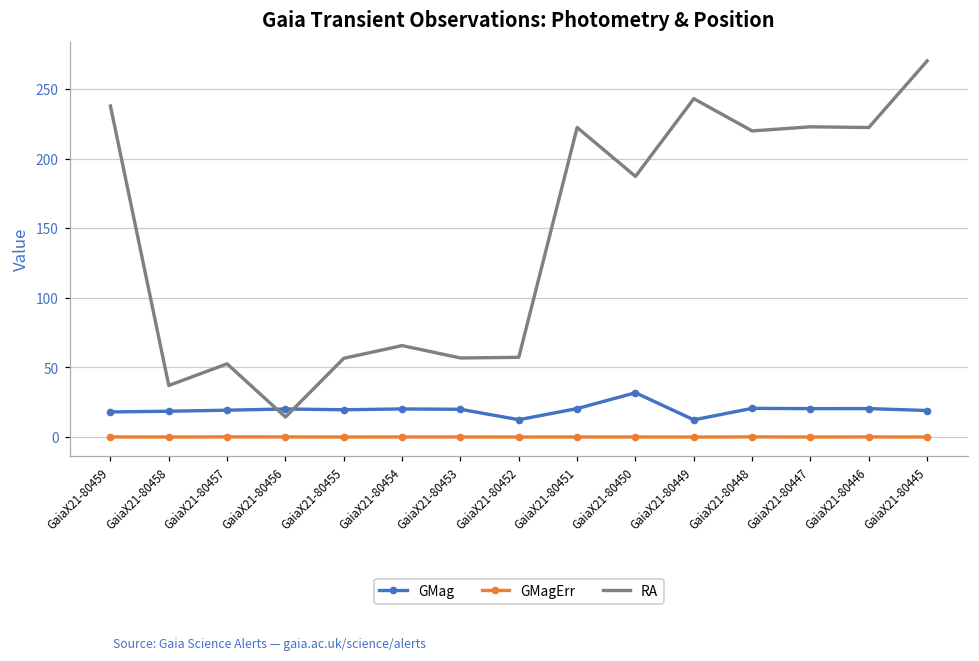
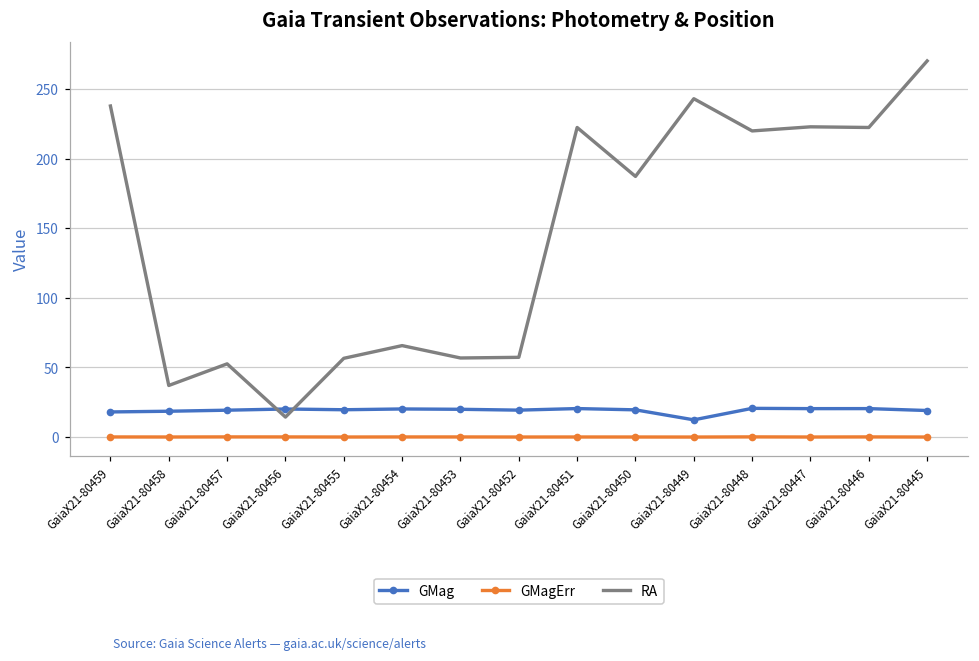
GMag, GaiaX21-80452: 12 -> 19
GMag, GaiaX21-80450: 32 -> 20
